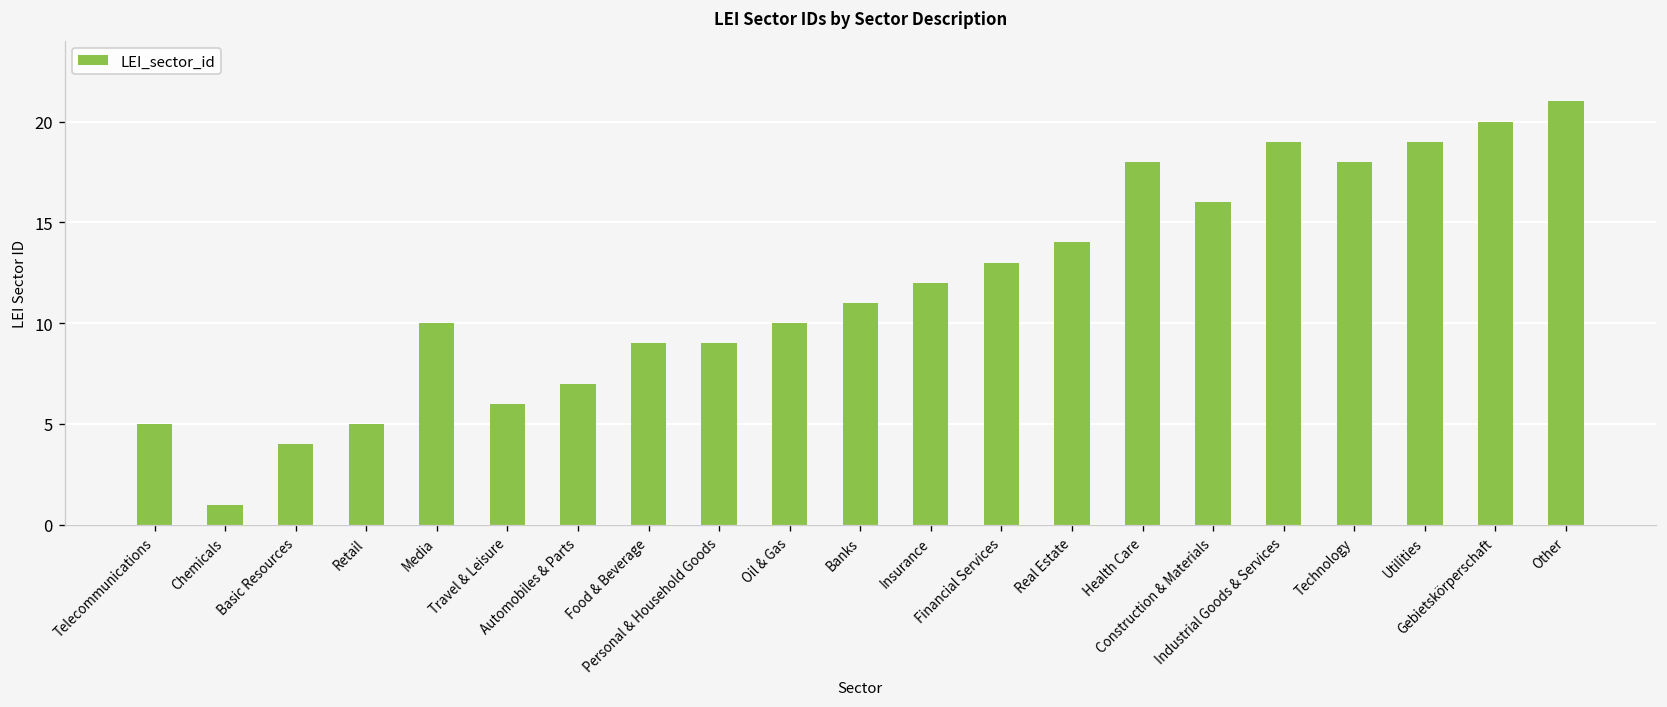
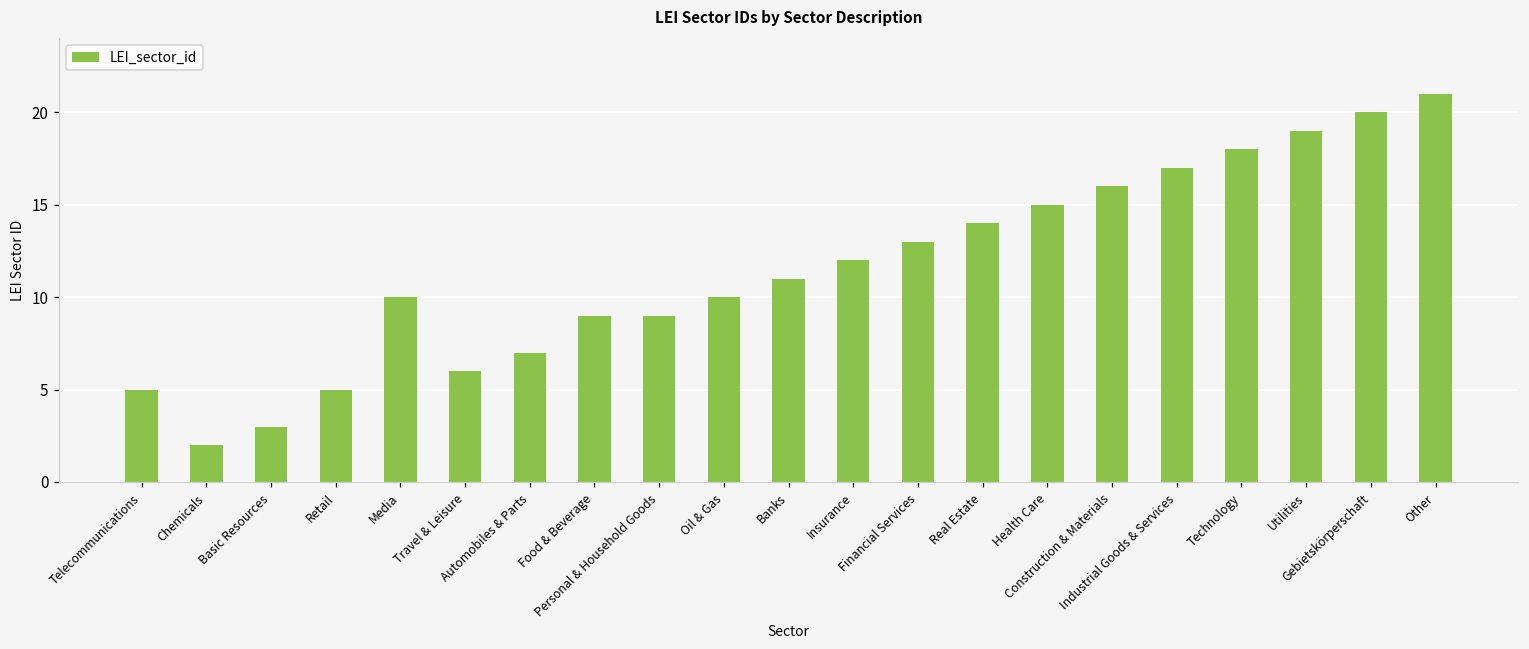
Chemicals: 1 -> 2
Basic Resources: 4 -> 3
Health Care: 18 -> 15
Industrial Goods & Services: 19 -> 17
